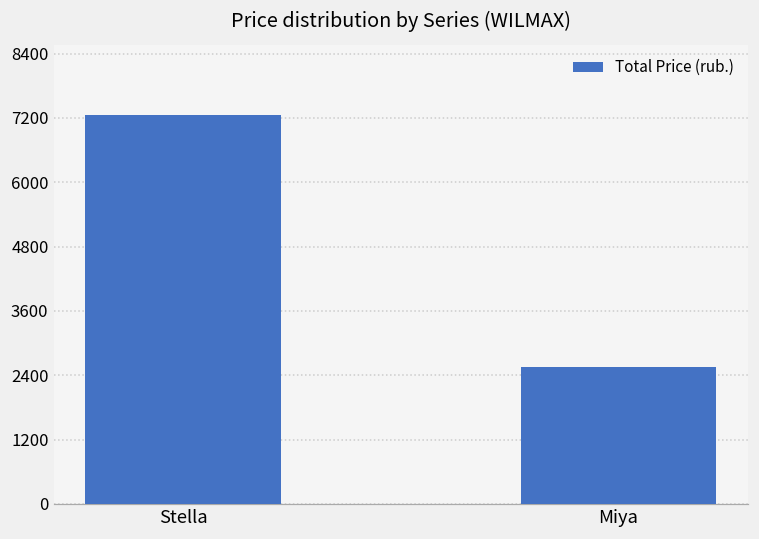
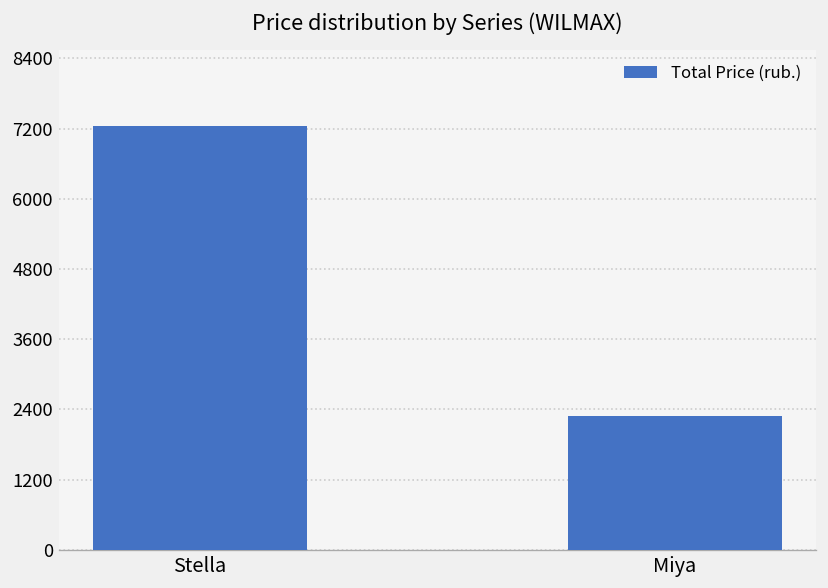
Miya: 2600 -> 2300
